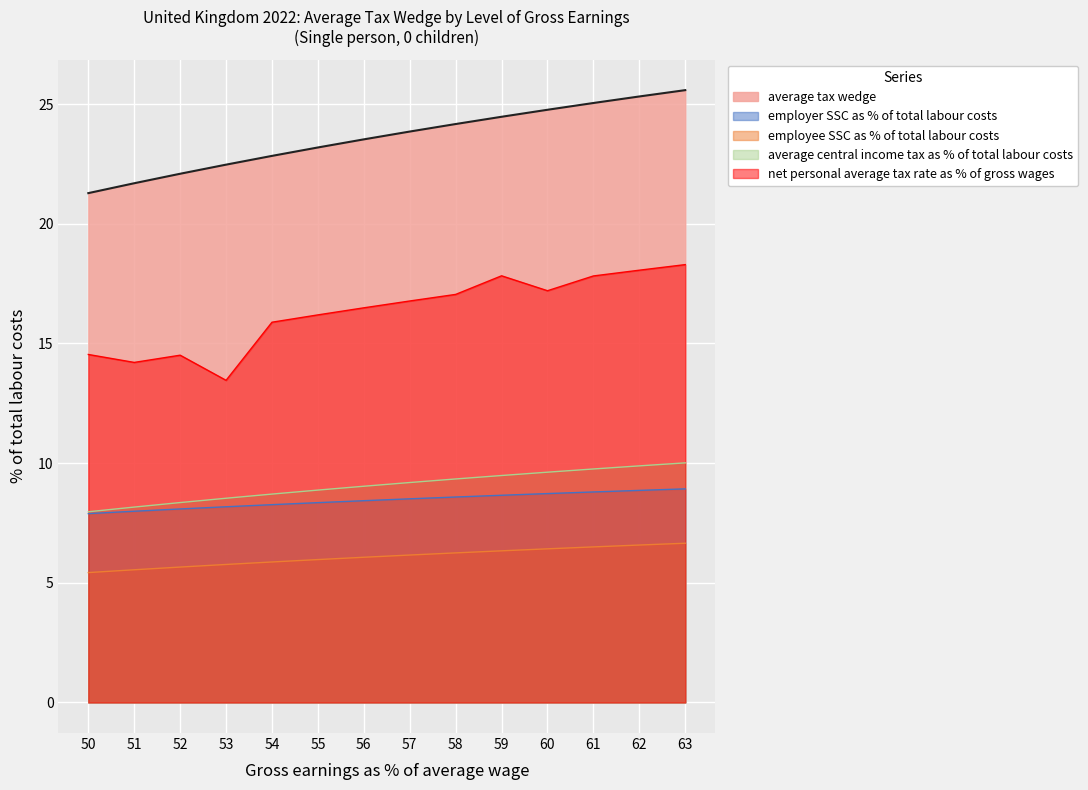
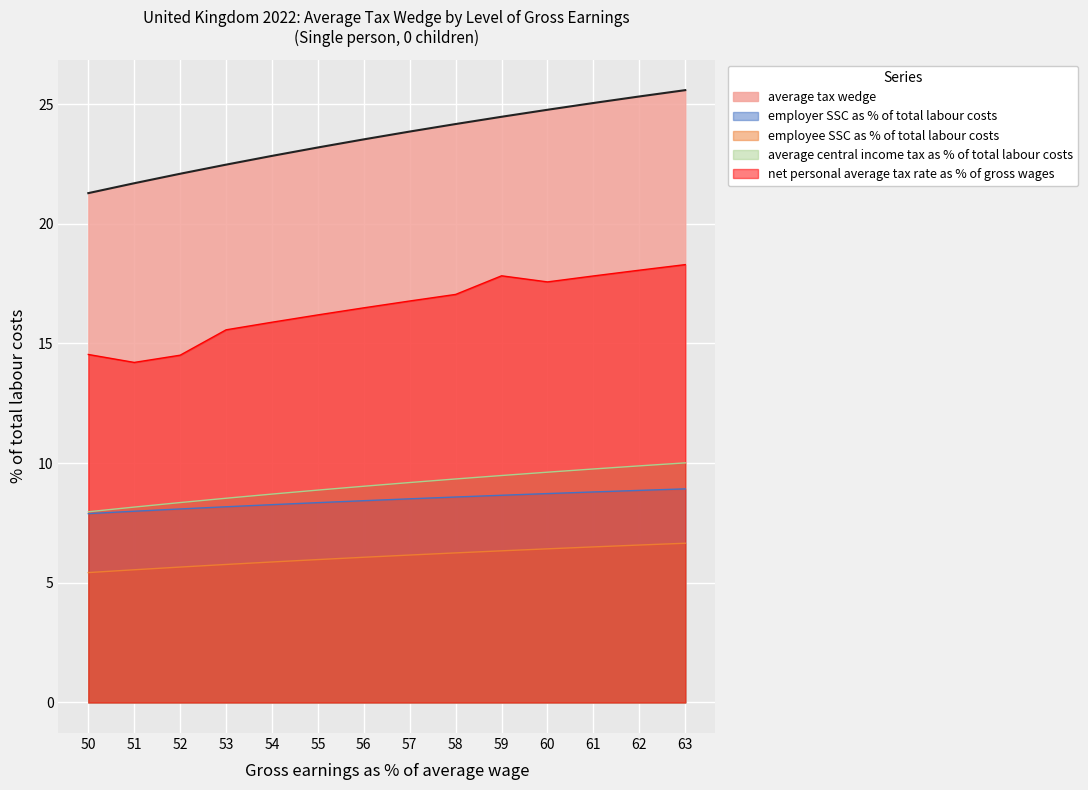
net personal average tax rate as % of gross wages, 53: 13.5 -> 15.6
net personal average tax rate as % of gross wages, 60: 17.2 -> 17.6
